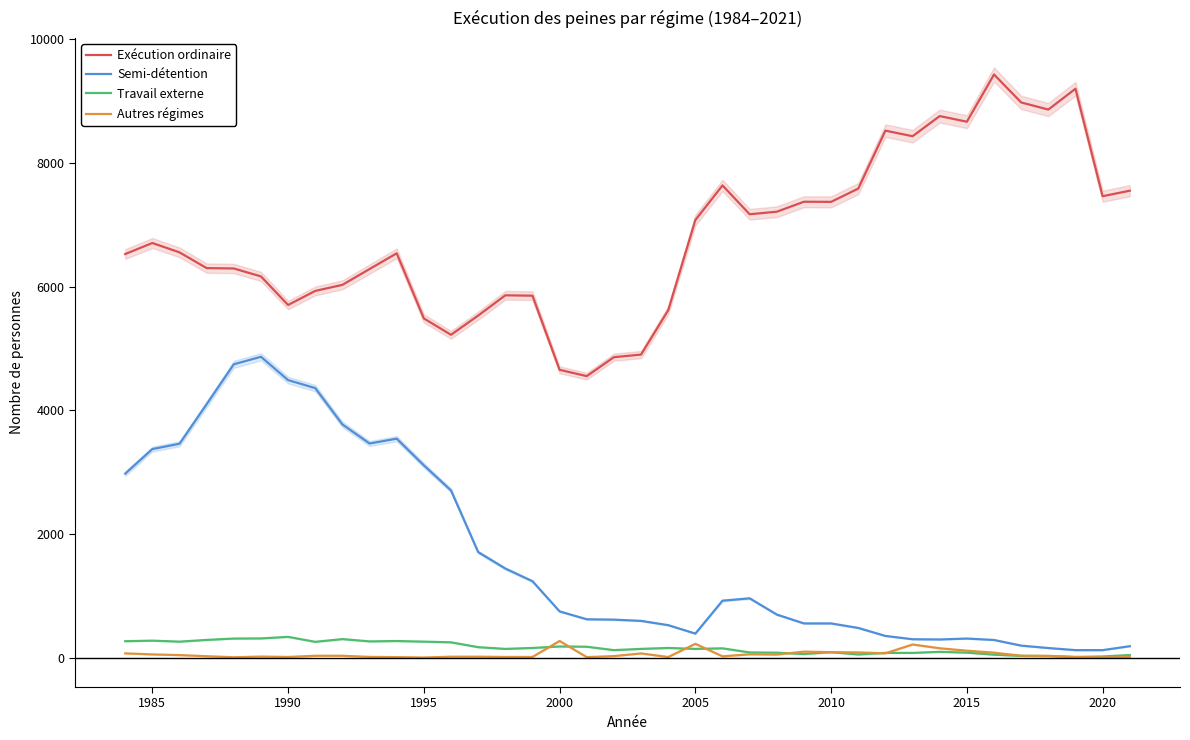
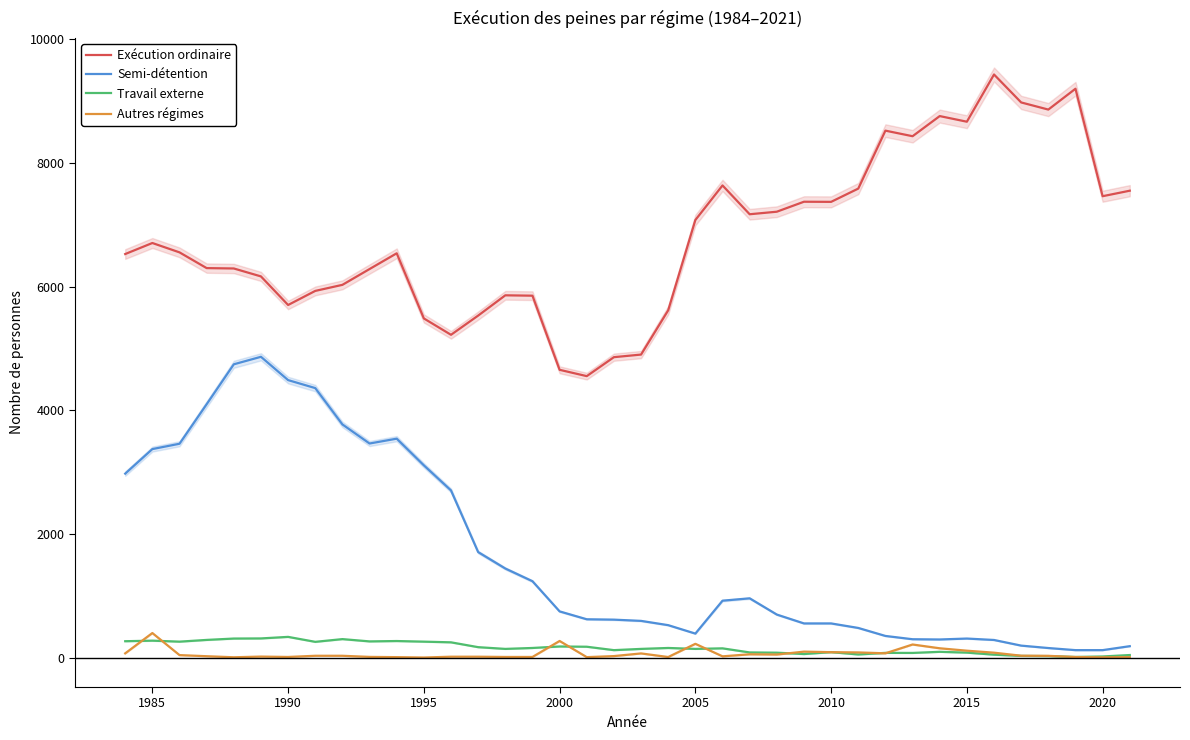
Autres régimes, 1985: 100 -> 400
